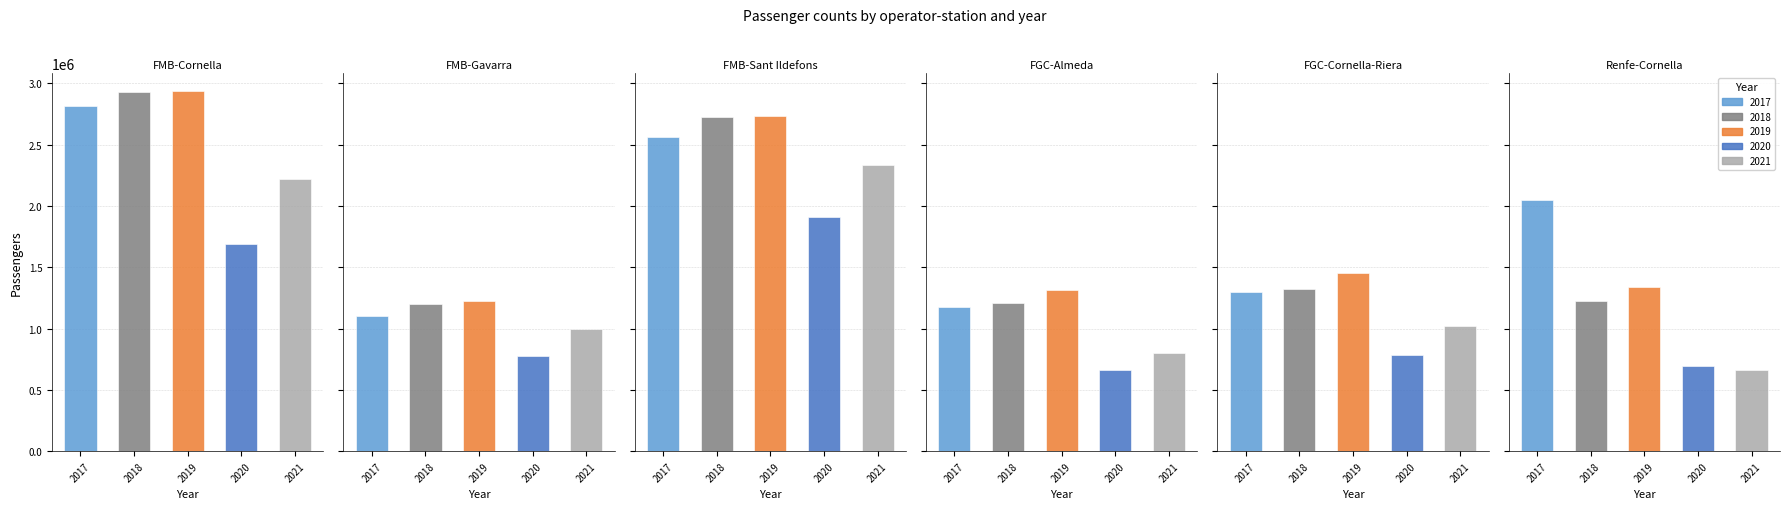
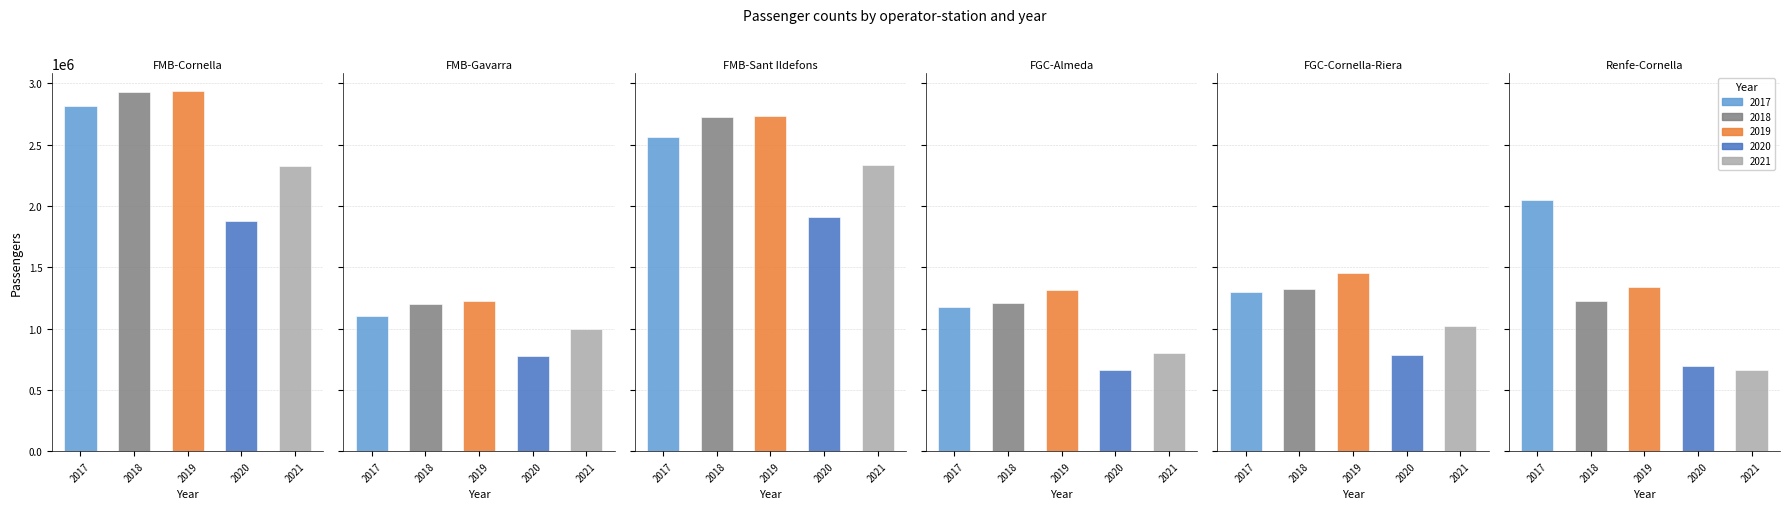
FMB-Cornella, 2020: 1690000 -> 1880000
FMB-Cornella, 2021: 2220000 -> 2330000
